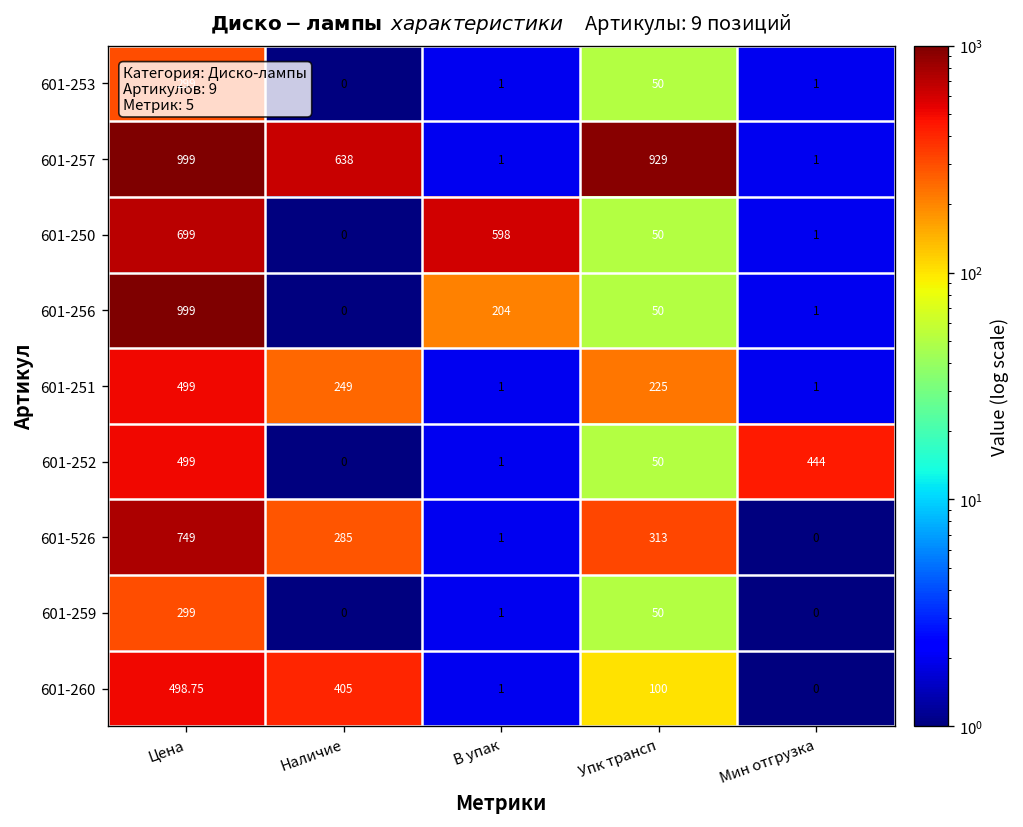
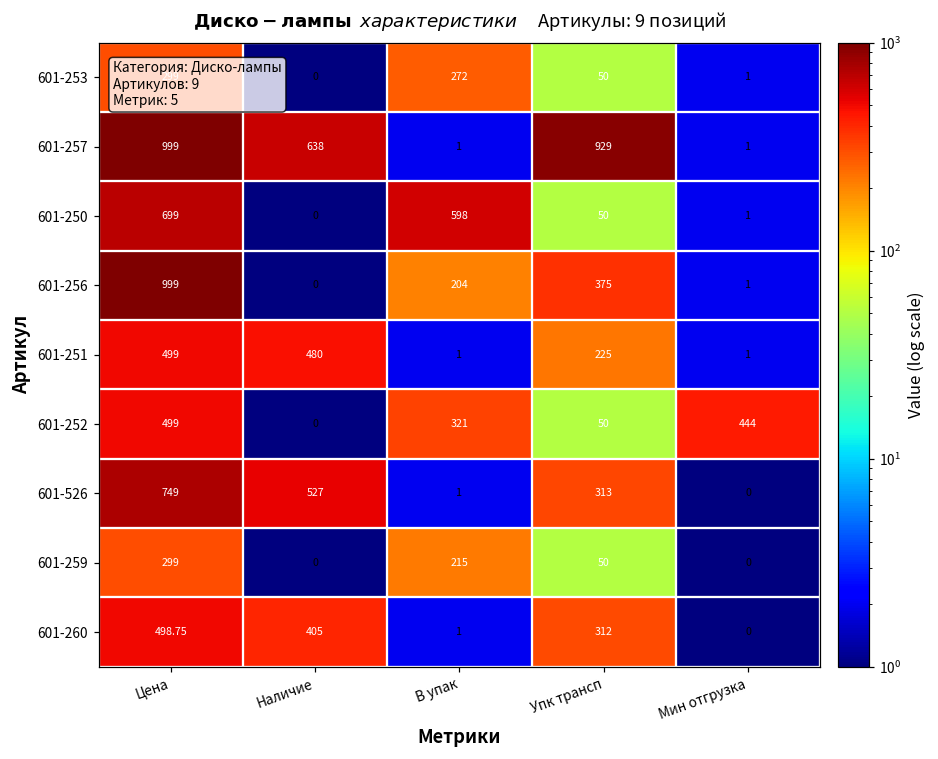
601-253, В упак: 1 -> 272
601-256, Упк трансп: 50 -> 375
601-251, Наличие: 249 -> 480
601-252, В упак: 1 -> 321
601-526, Наличие: 285 -> 527
601-259, В упак: 1 -> 215
601-260, Упк трансп: 100 -> 312
